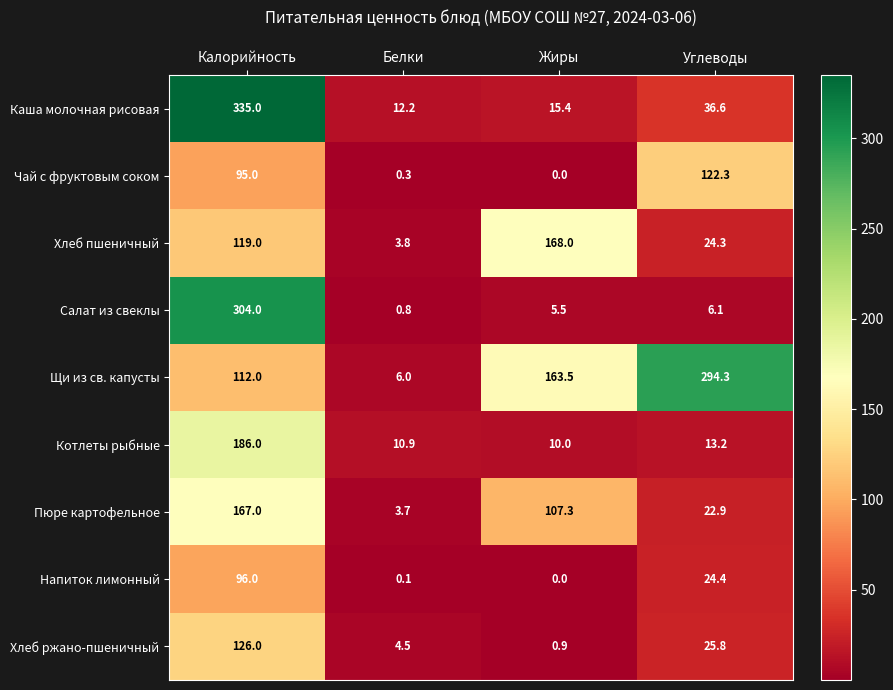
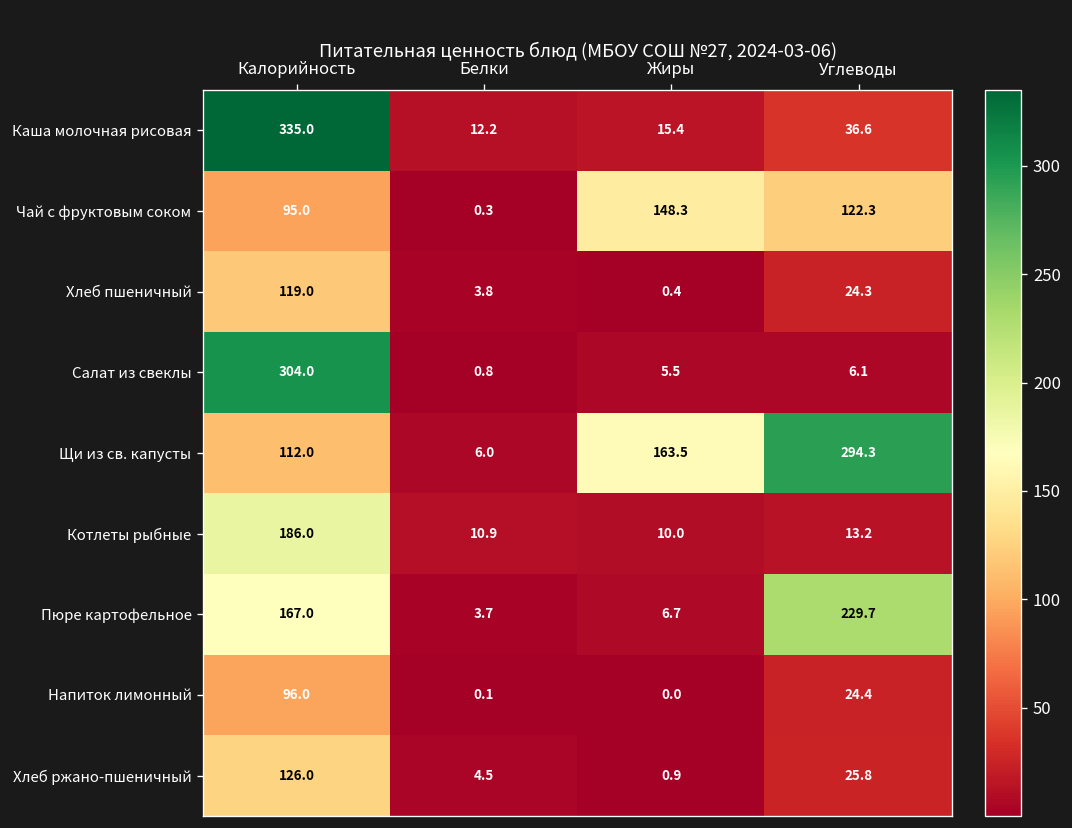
Чай с фруктовым соком, Жиры: 0.0 -> 148.3
Хлеб пшеничный, Жиры: 168.0 -> 0.4
Пюре картофельное, Жиры: 107.3 -> 6.7
Пюре картофельное, Углеводы: 22.9 -> 229.7
